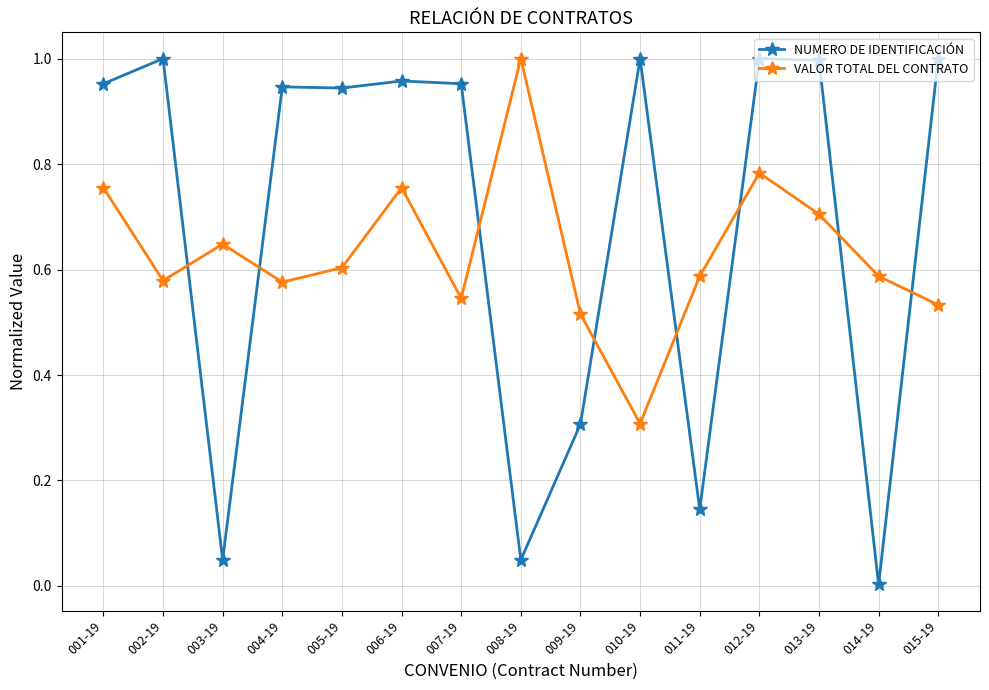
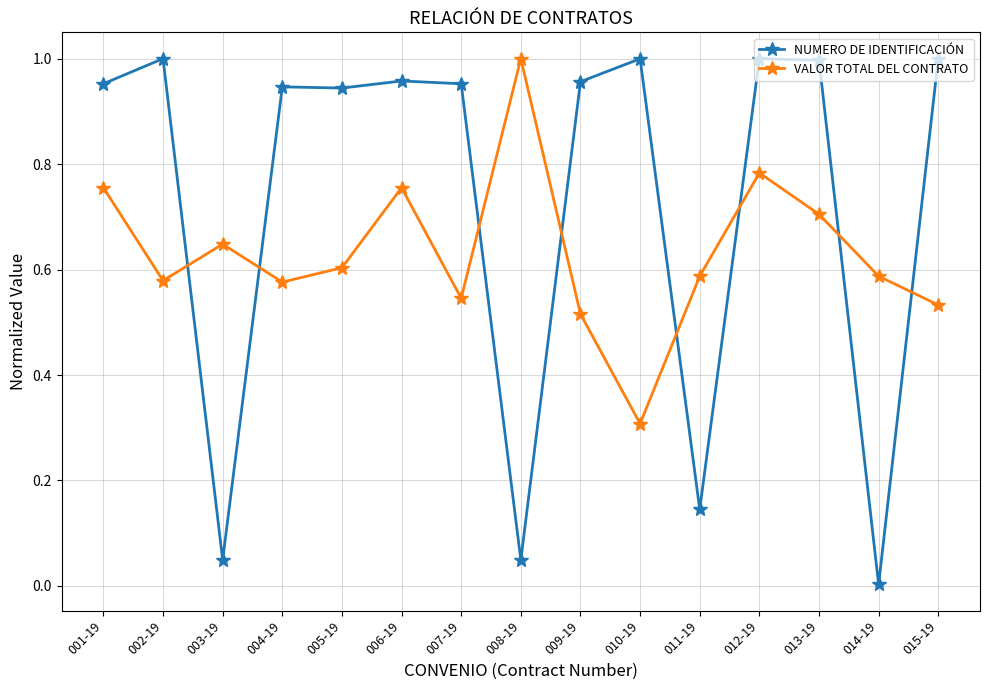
NUMERO DE IDENTIFICACIÓN, 009-19: 0.31 -> 0.96
